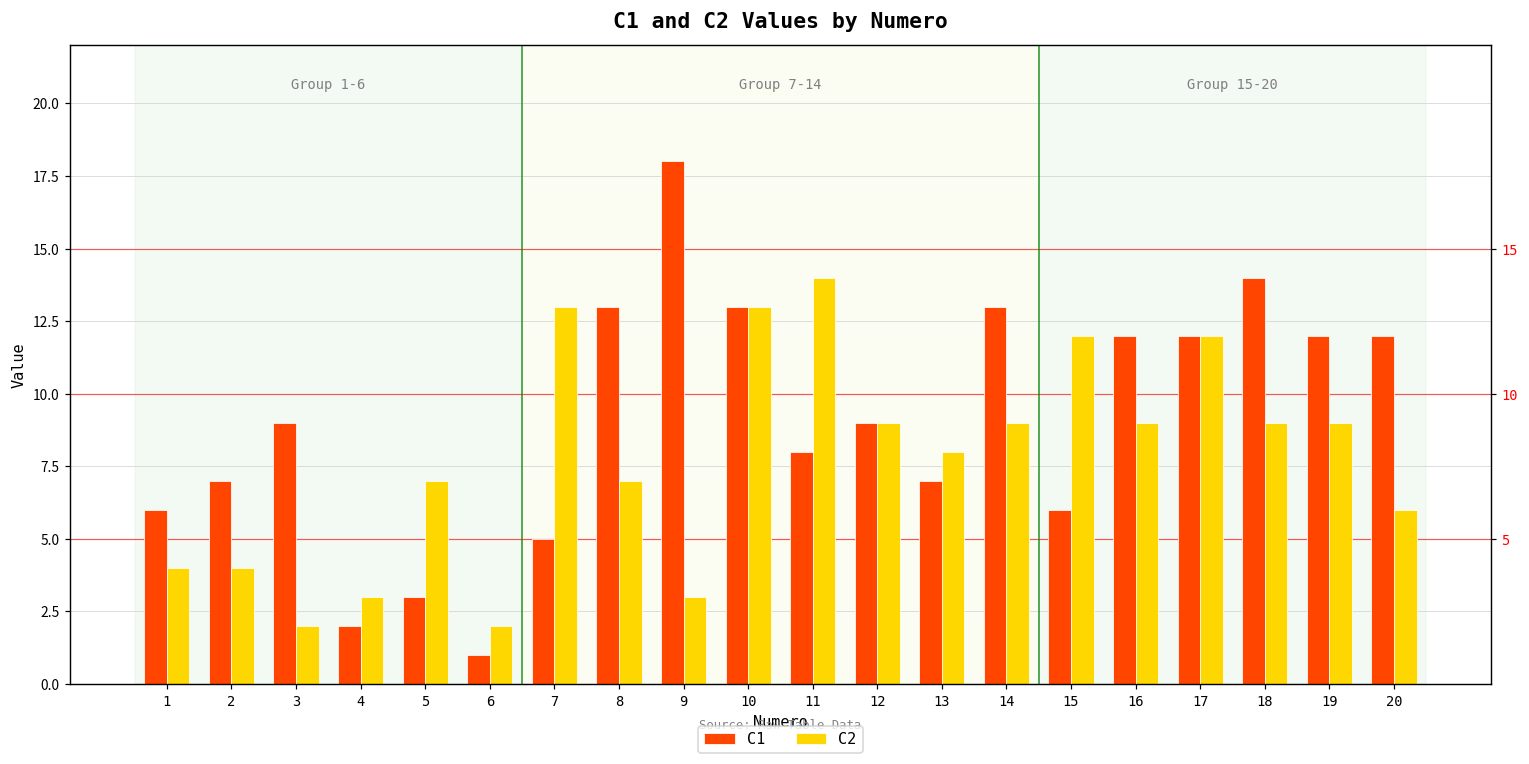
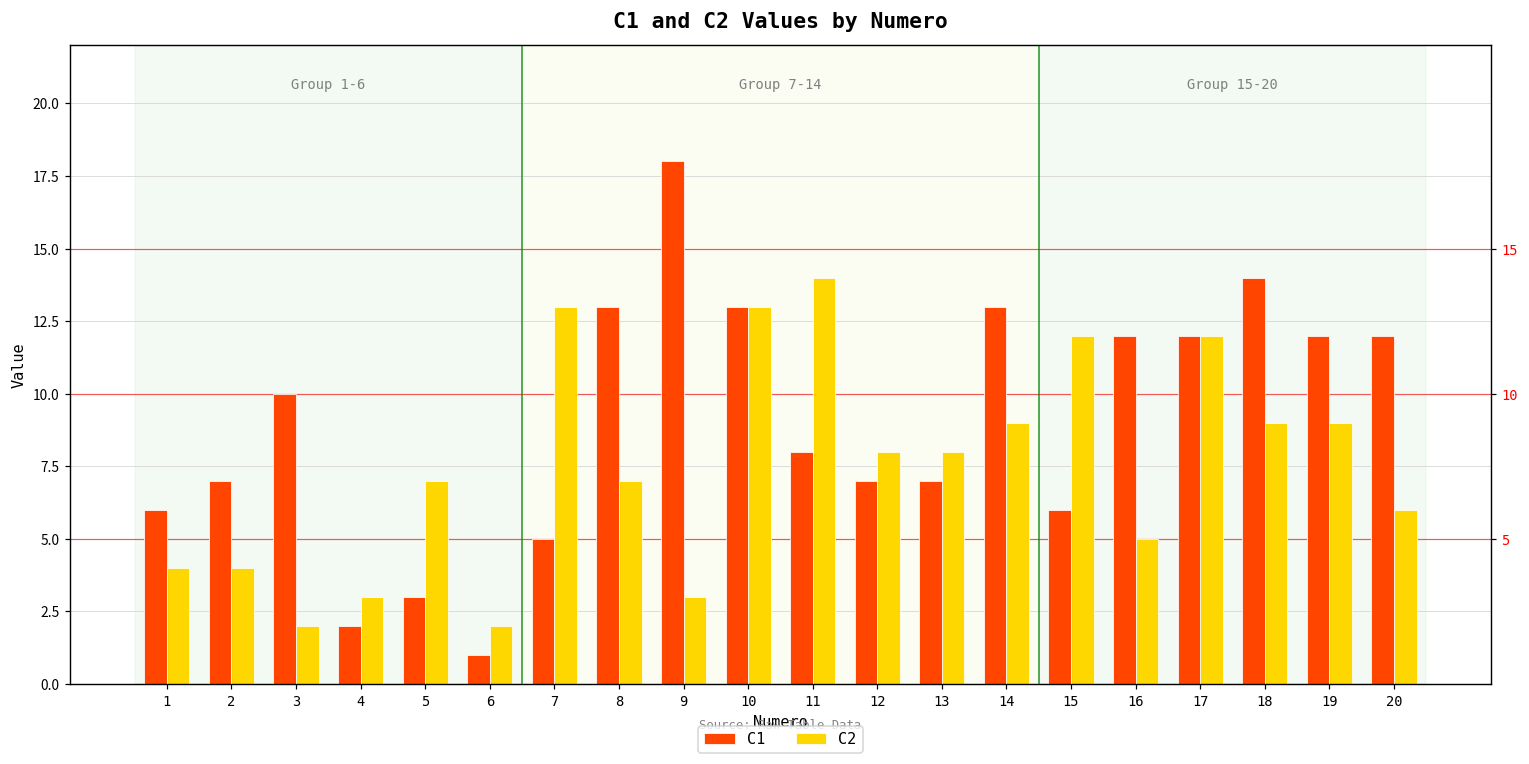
C1, 3: 9 -> 10
C1, 12: 9 -> 7
C2, 12: 9 -> 8
C2, 16: 9 -> 5
